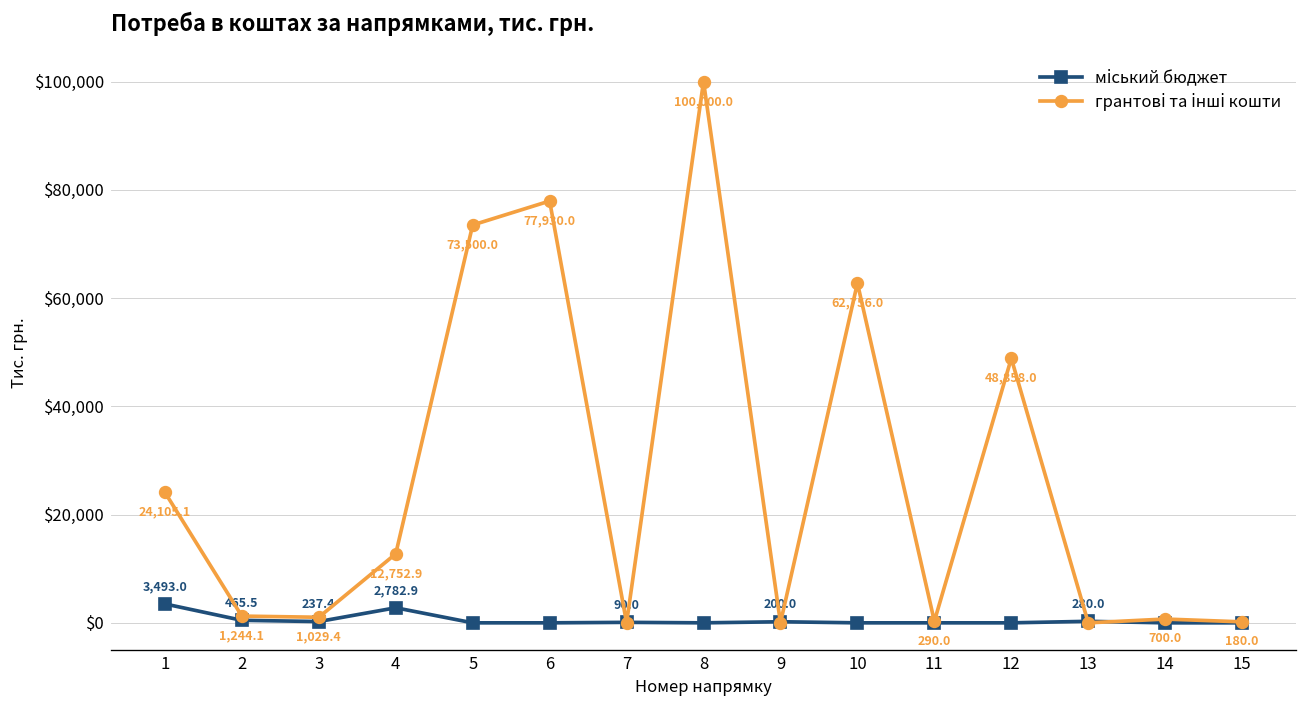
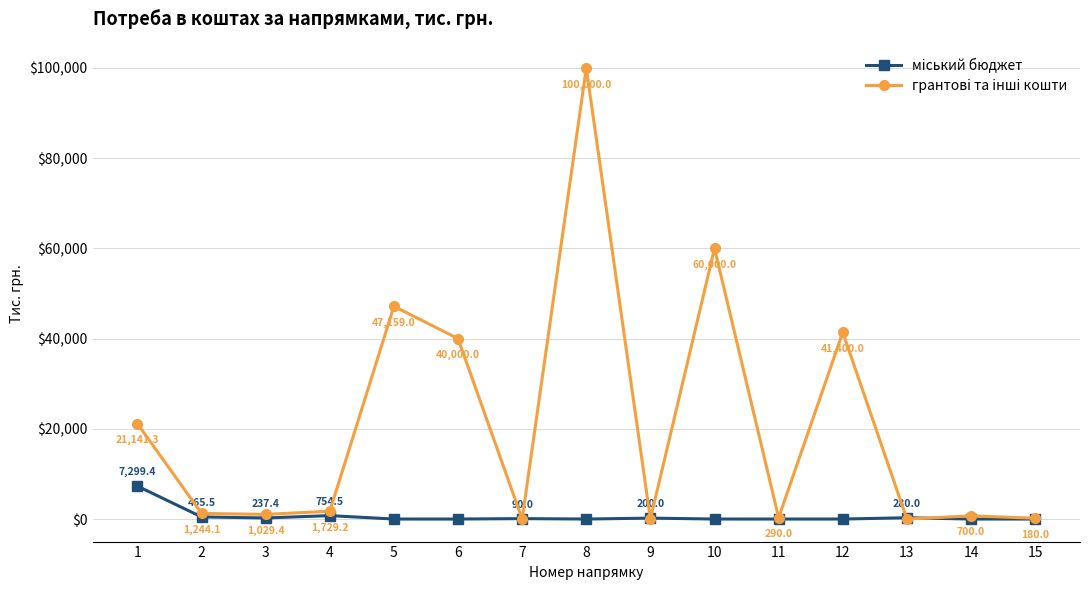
міський бюджет, 1: 3,493.0 -> 7,299.4
грантові та інші кошти, 1: 24,105.1 -> 21,141.3
міський бюджет, 4: 2,782.9 -> 754.5
грантові та інші кошти, 4: 12,752.9 -> 1,729.2
грантові та інші кошти, 5: 73,500.0 -> 47,159.0
грантові та інші кошти, 6: 77,930.0 -> 40,000.0
грантові та інші кошти, 10: 62,756.0 -> 60,000.0
грантові та інші кошти, 12: 48,858.0 -> 41,400.0
